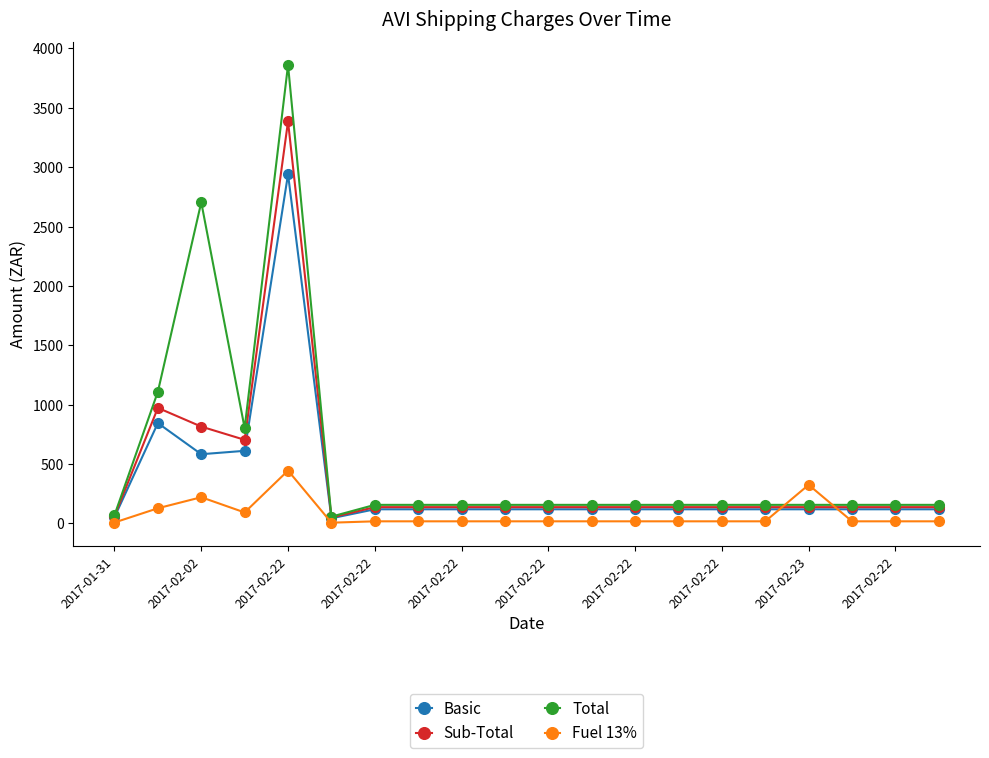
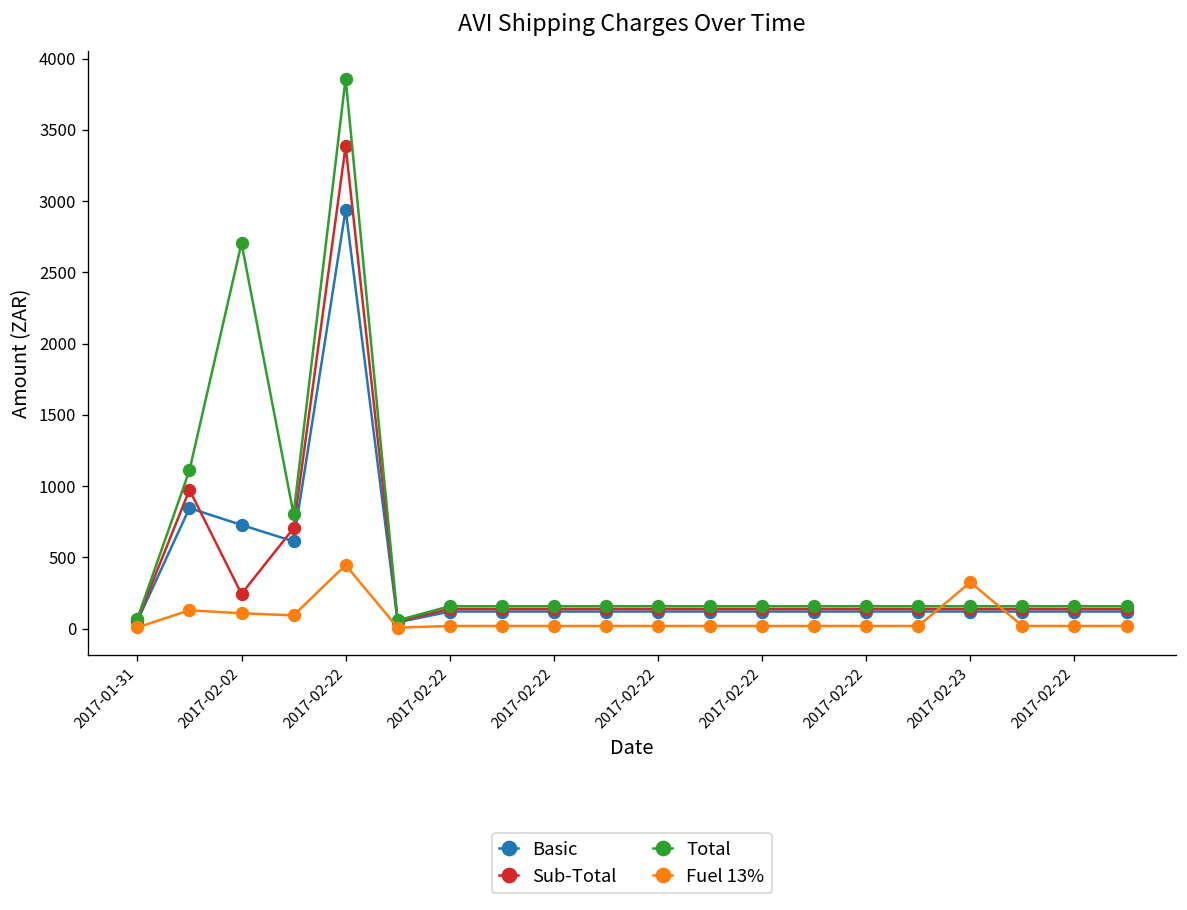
Basic, 2017-02-02: 580 -> 730
Sub-Total, 2017-02-02: 820 -> 240
Fuel 13%, 2017-02-02: 220 -> 110
